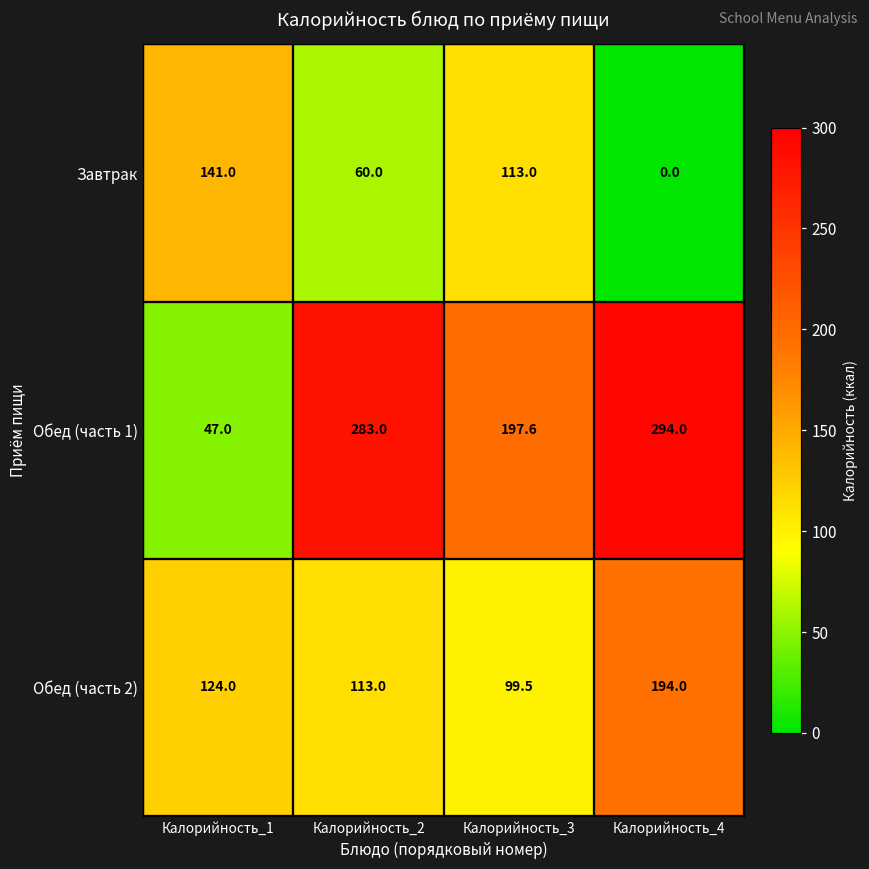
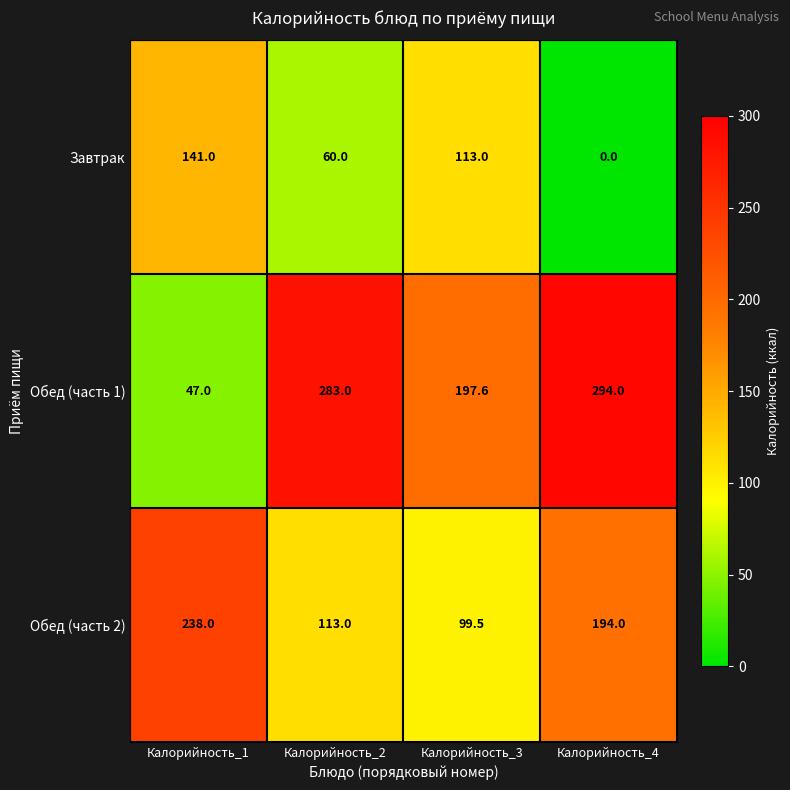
Обед (часть 2), Калорийность_1: 124.0 -> 238.0
